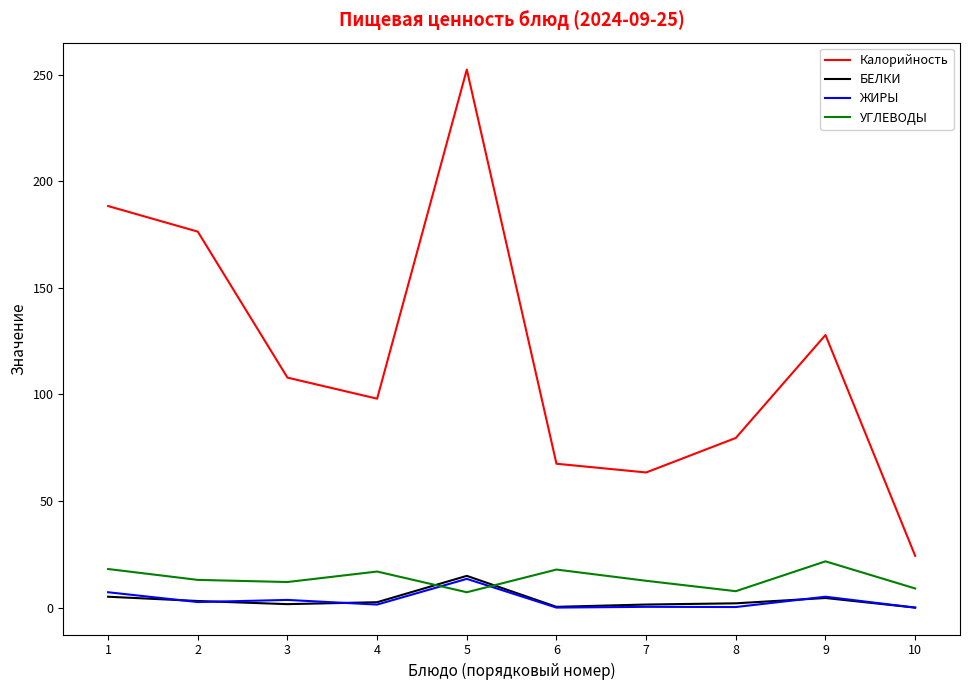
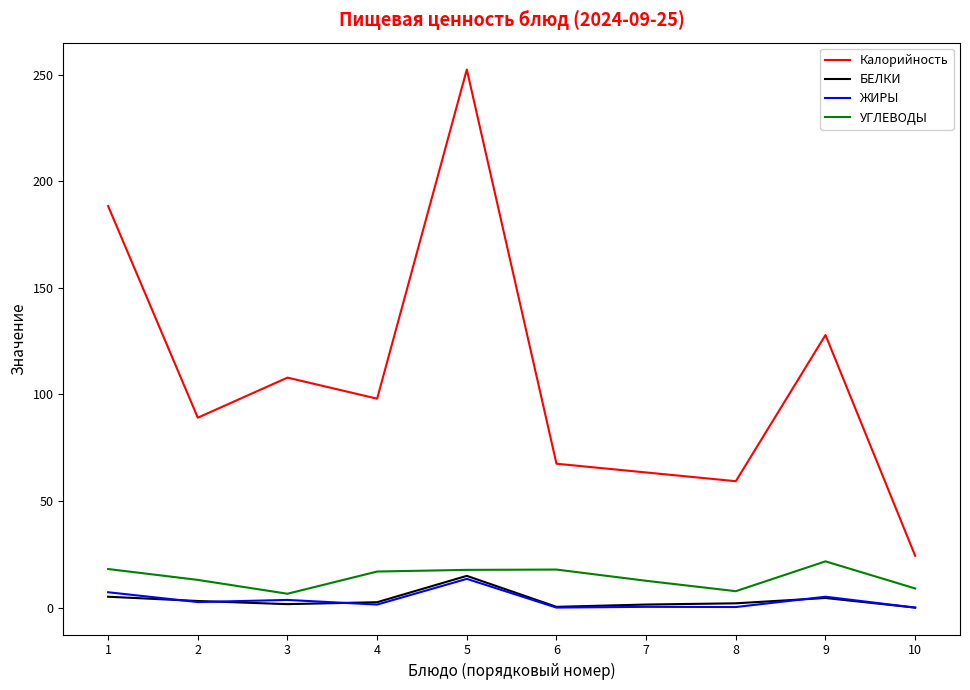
Калорийность, 2: 176 -> 89
УГЛЕВОДЫ, 3: 12 -> 7
УГЛЕВОДЫ, 5: 7 -> 18
Калорийность, 8: 80 -> 59
